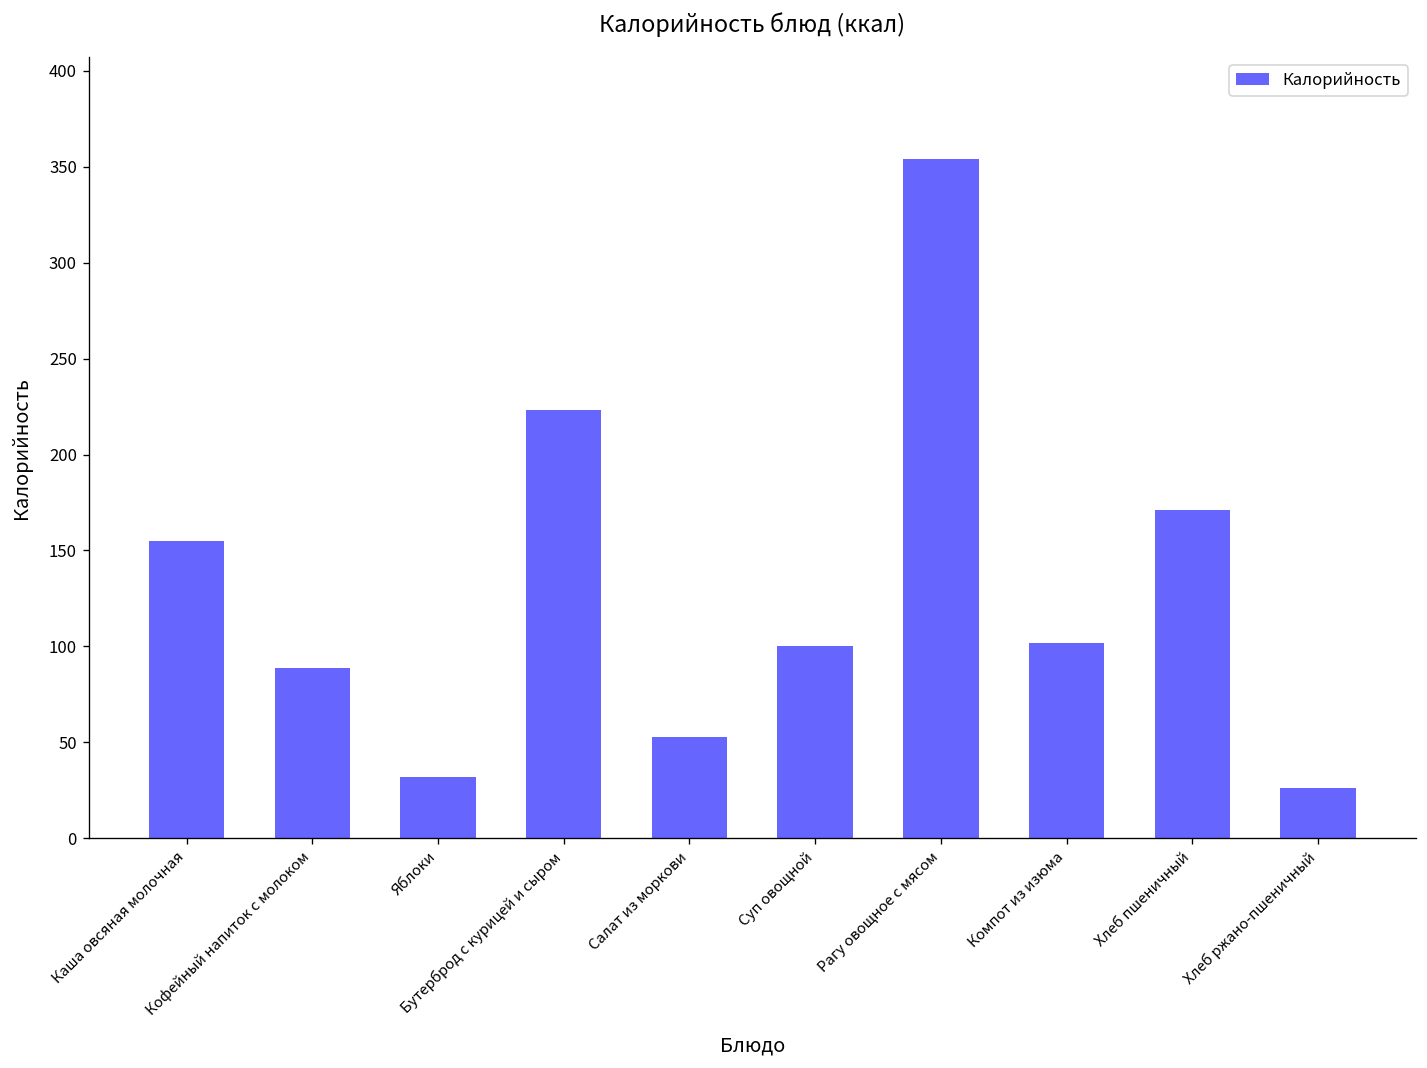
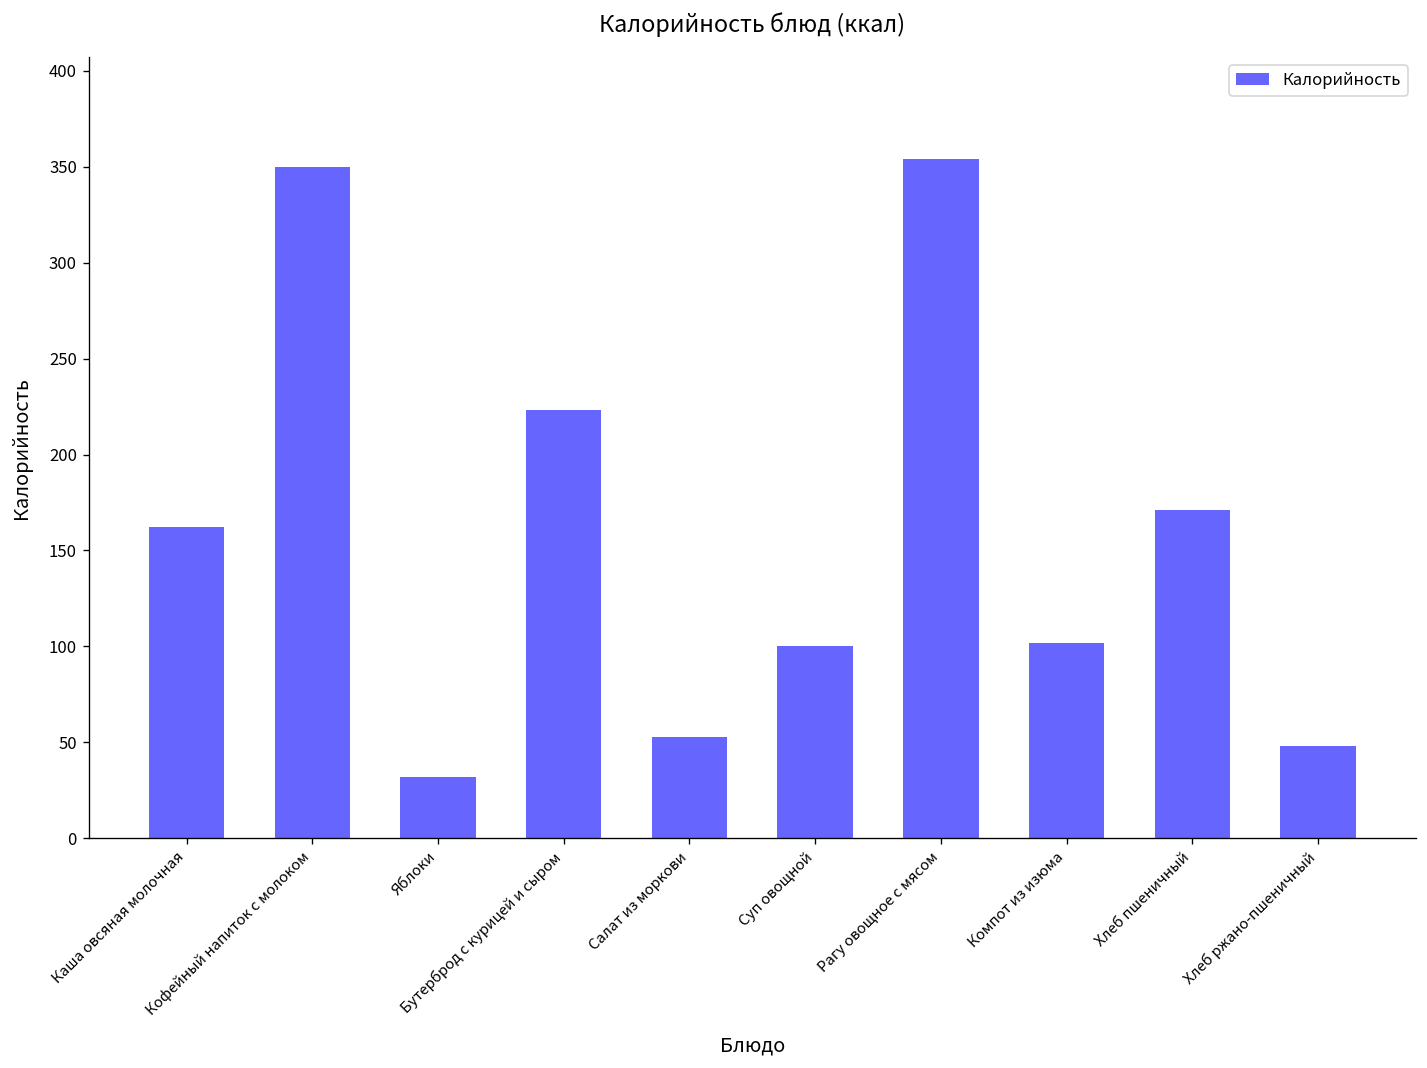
Каша овсяная молочная: 155 -> 162
Кофейный напиток с молоком: 89 -> 350
Хлеб ржано-пшеничный: 26 -> 48
